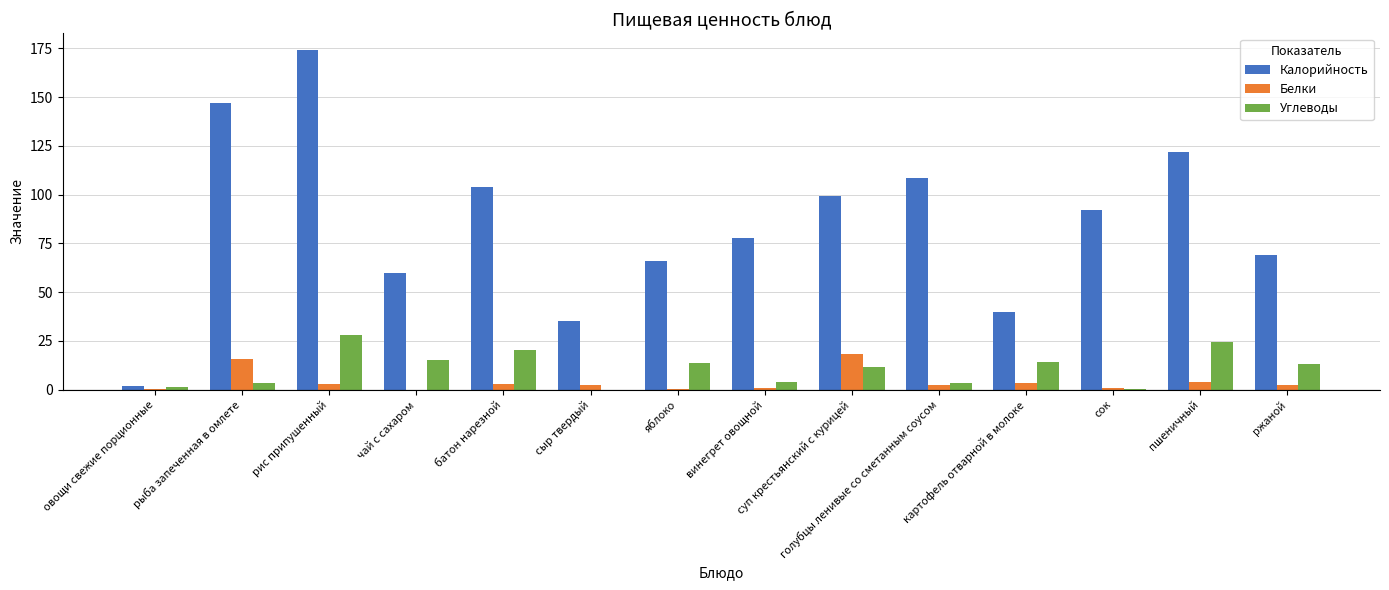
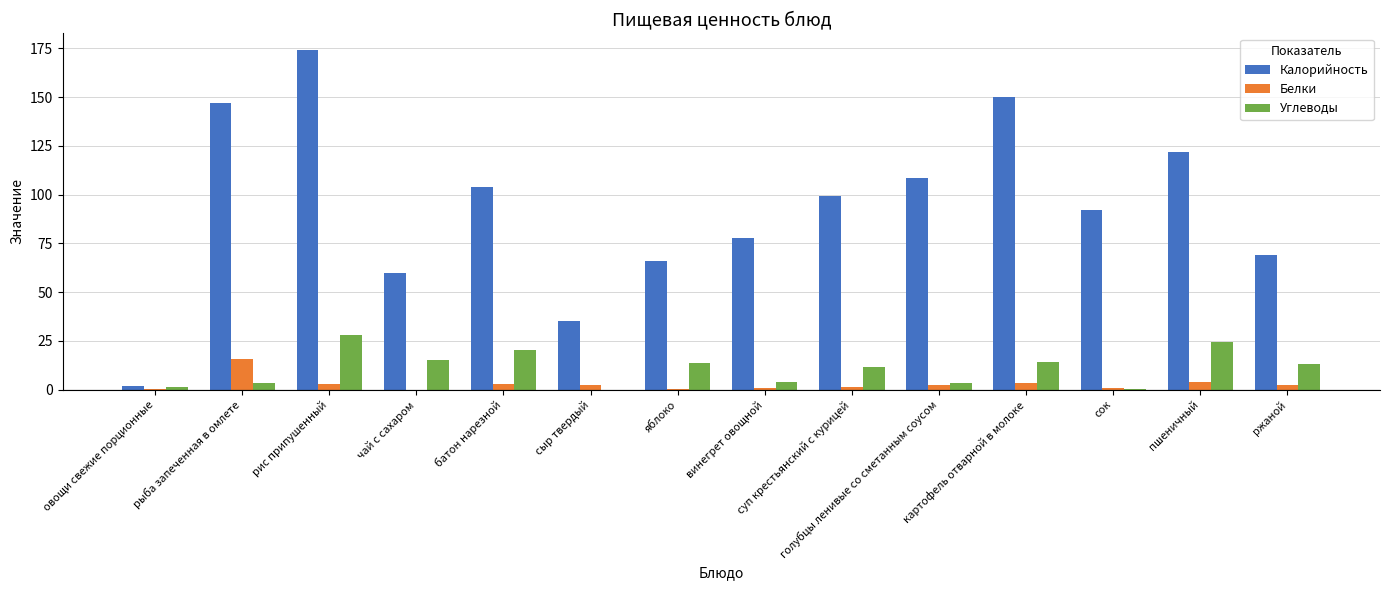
Белки, суп крестьянский с курицей: 18 -> 2
Калорийность, картофель отварной в молоке: 40 -> 150
